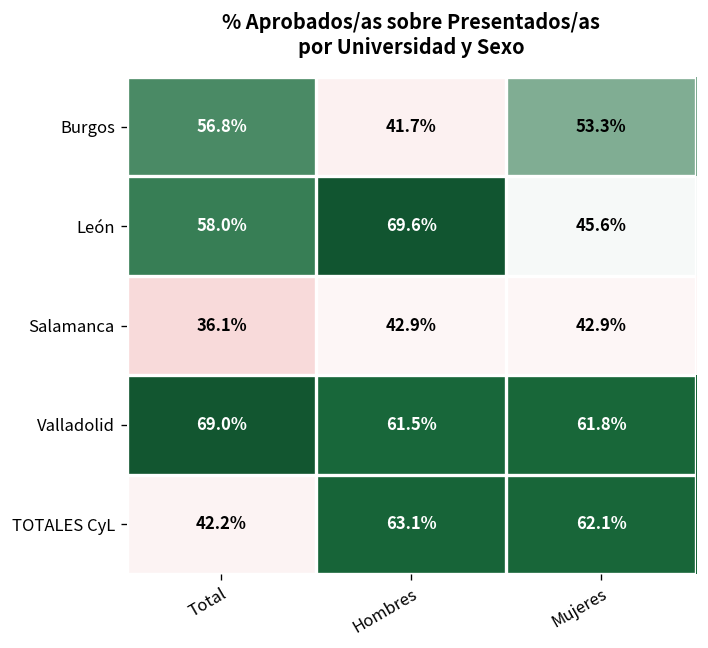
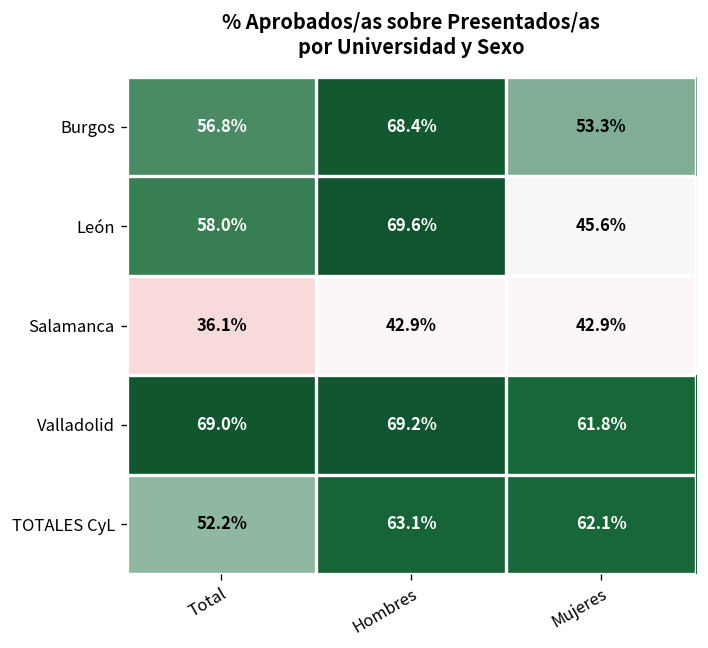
Burgos, Hombres: 41.7% -> 68.4%
Valladolid, Hombres: 61.5% -> 69.2%
TOTALES CyL, Total: 42.2% -> 52.2%
